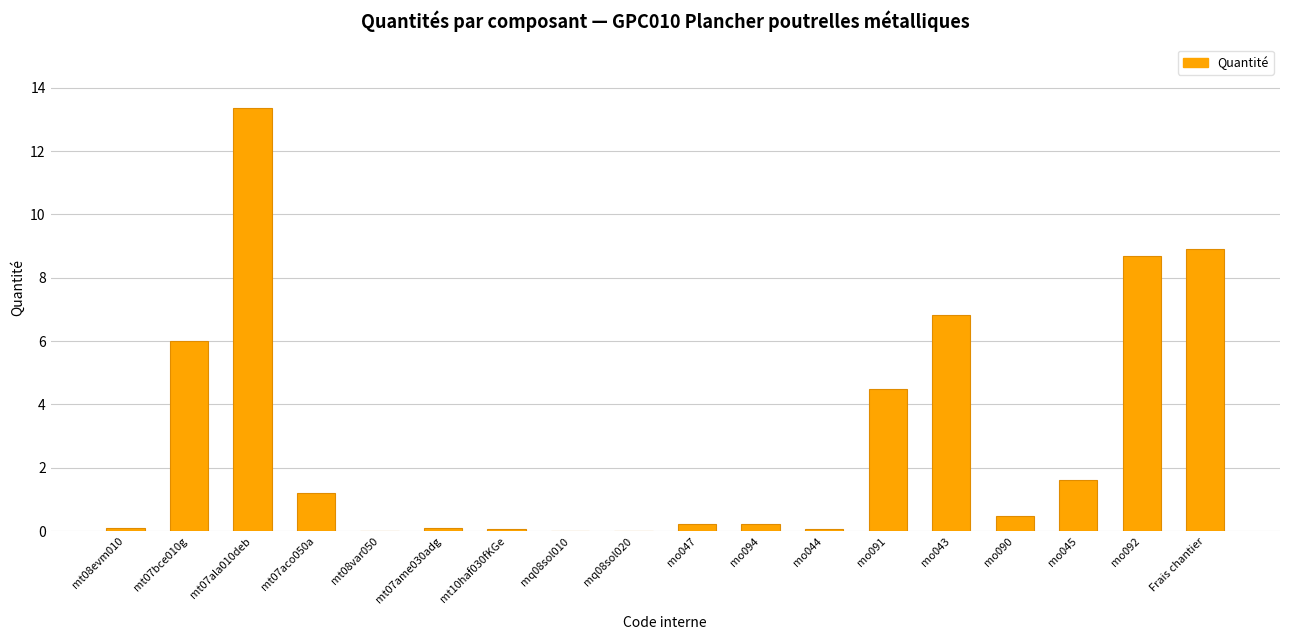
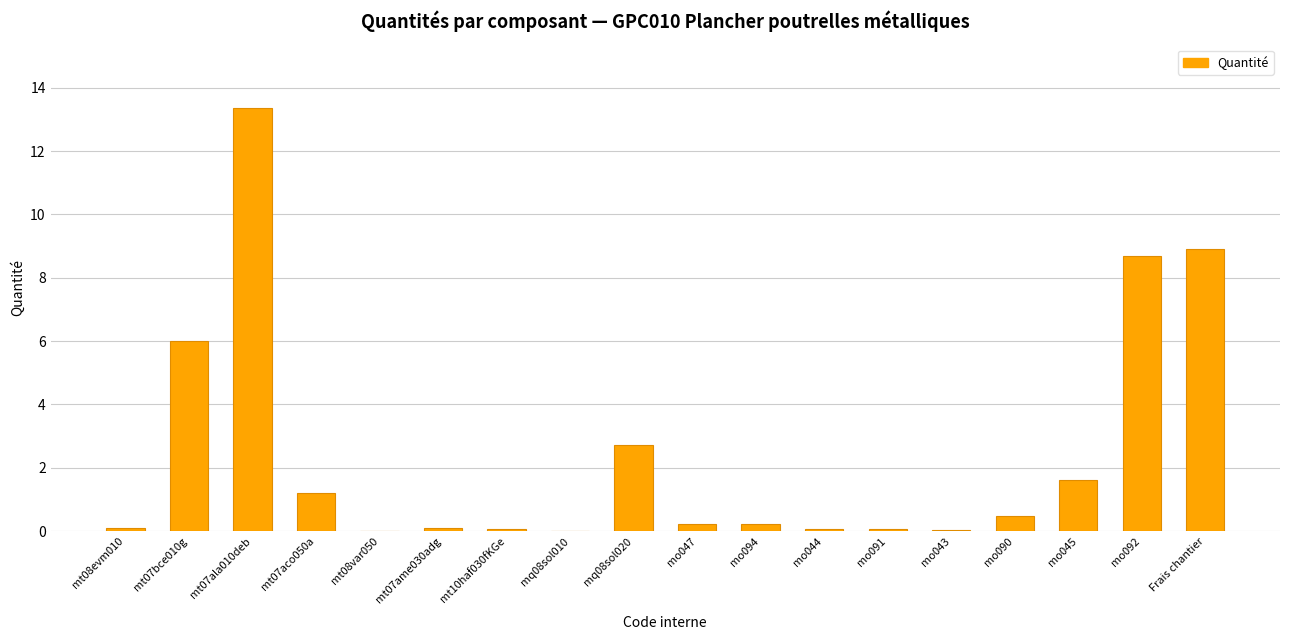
mq08sol020: 0.0 -> 2.7
mo091: 4.5 -> 0.1
mo043: 6.8 -> 0.0
